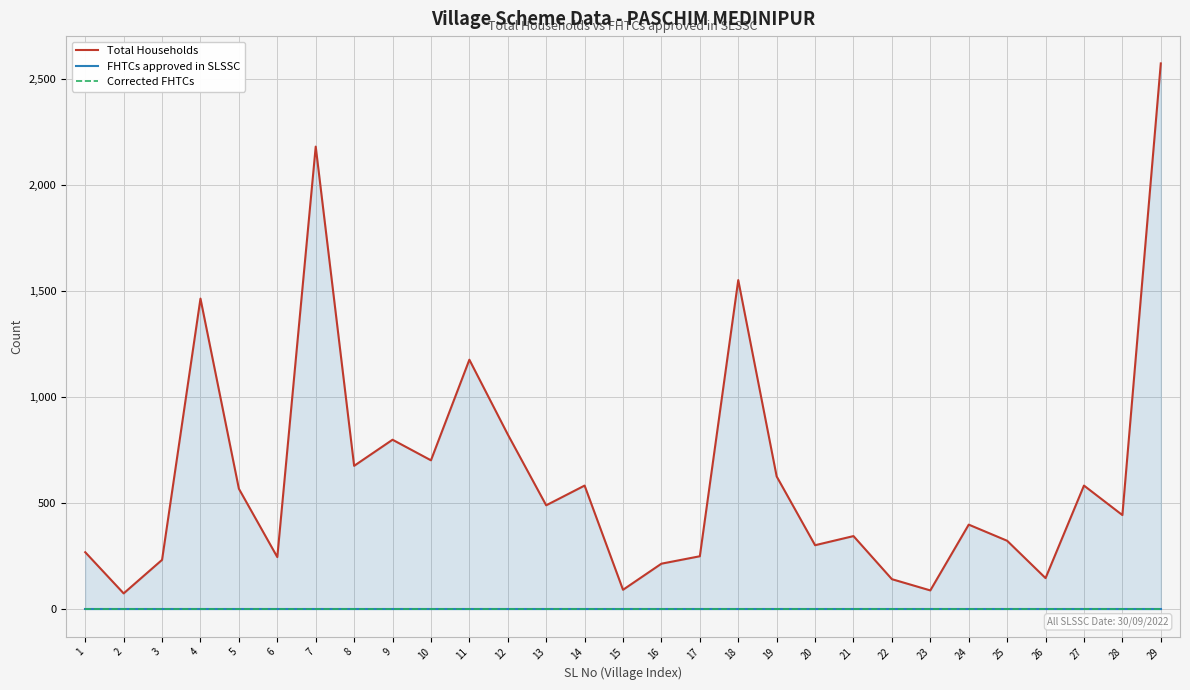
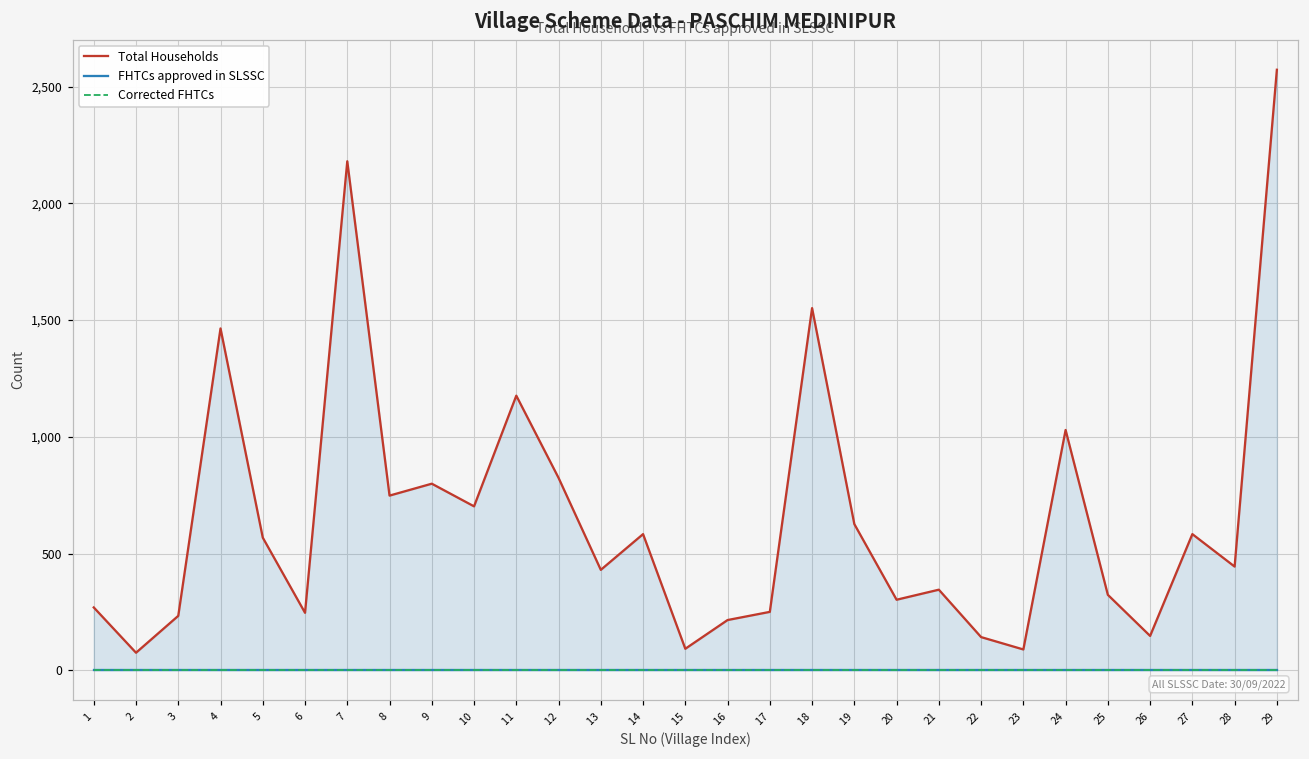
Total Households, 8: 680 -> 750
Total Households, 13: 490 -> 430
Total Households, 24: 400 -> 1,030
